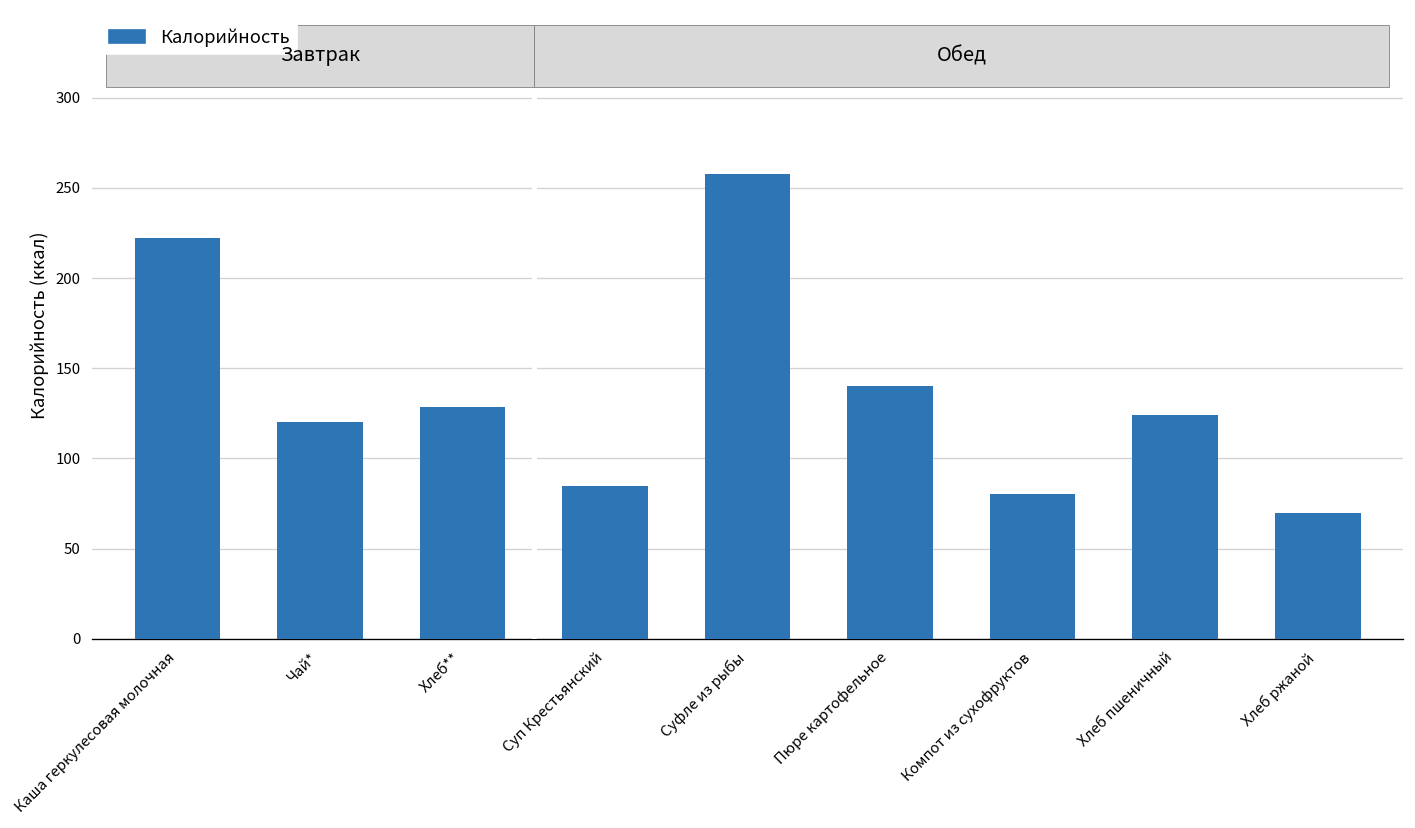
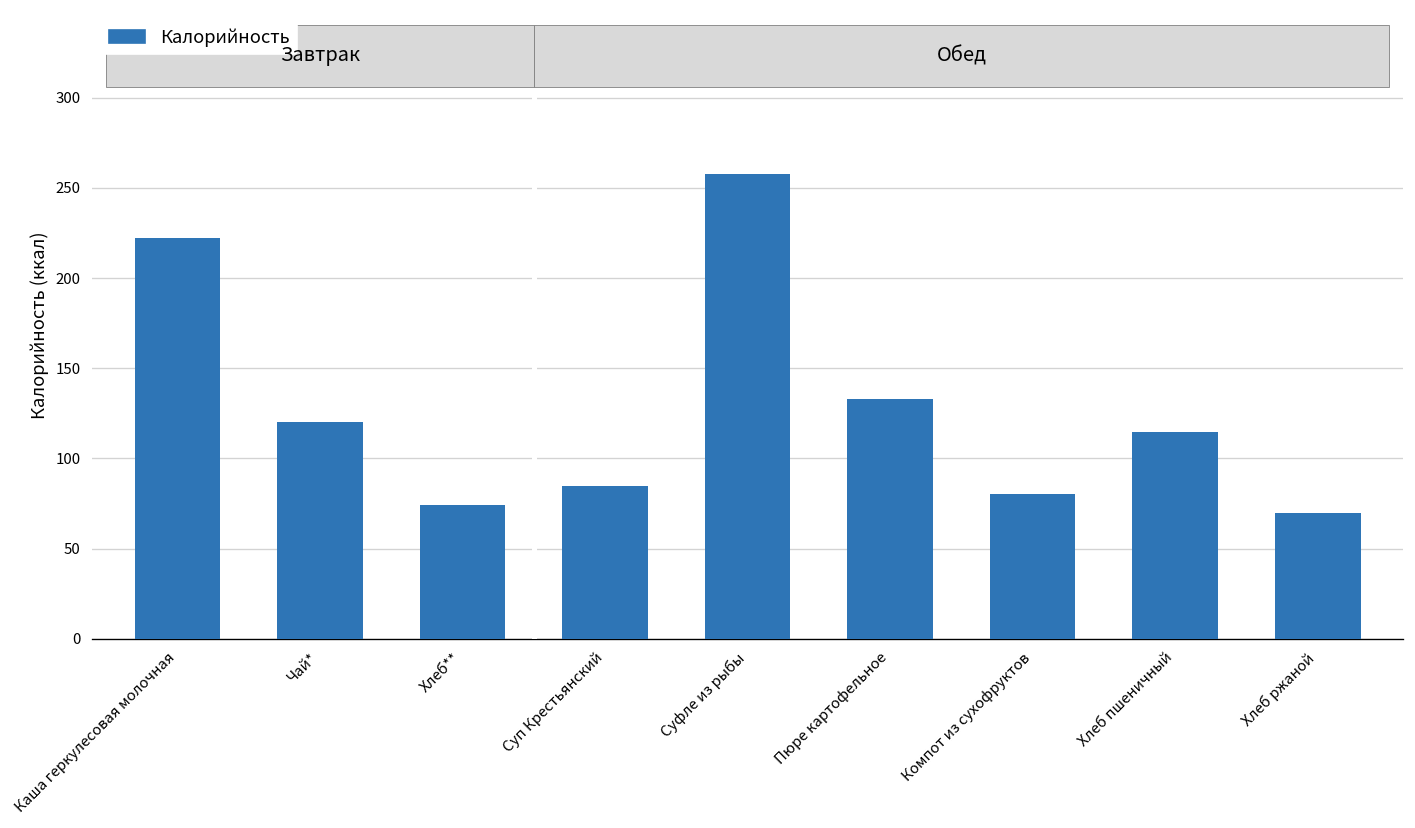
Хлеб**: 128 -> 74
Пюре картофельное: 140 -> 133
Хлеб пшеничный: 124 -> 115
